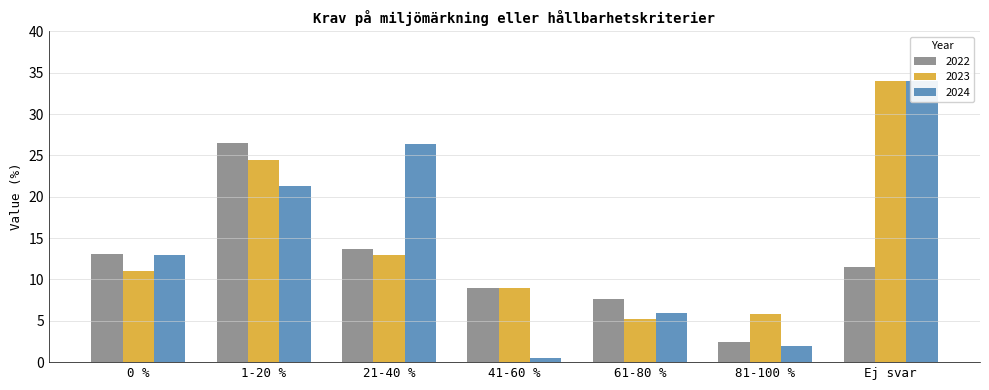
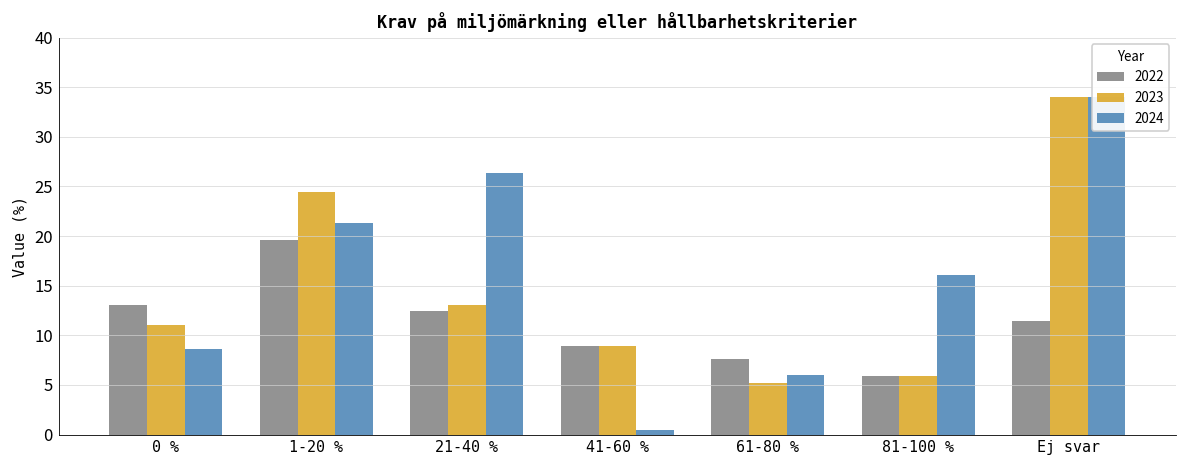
2024, 0 %: 13 -> 9
2022, 1-20 %: 27 -> 20
2022, 21-40 %: 14 -> 12
2022, 81-100 %: 2 -> 6
2024, 81-100 %: 2 -> 16
